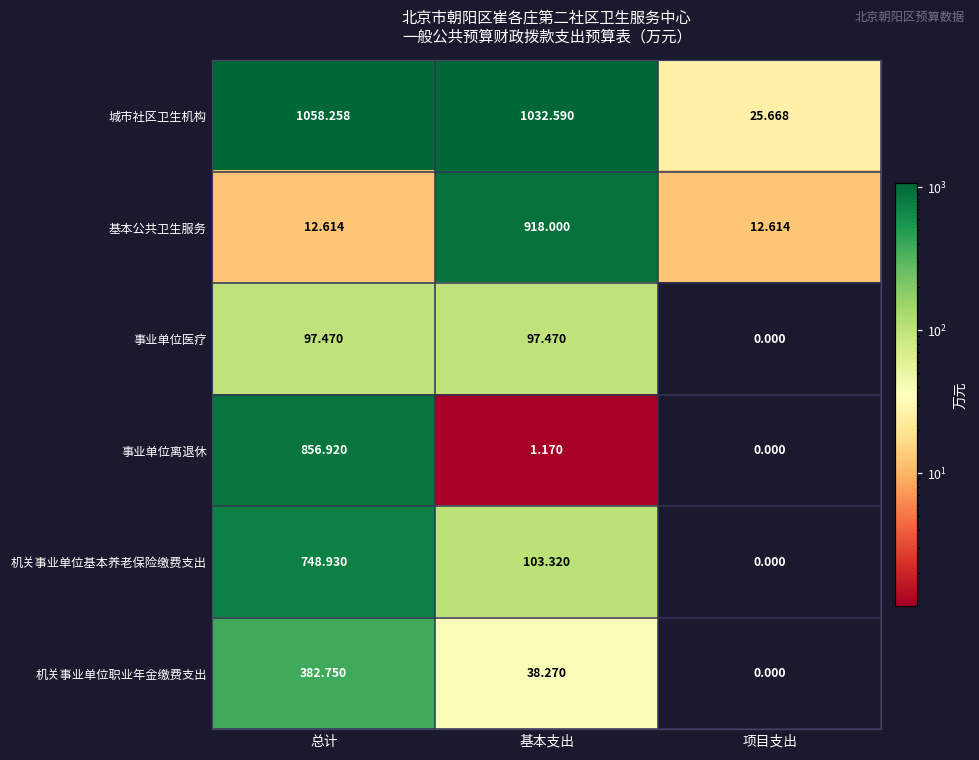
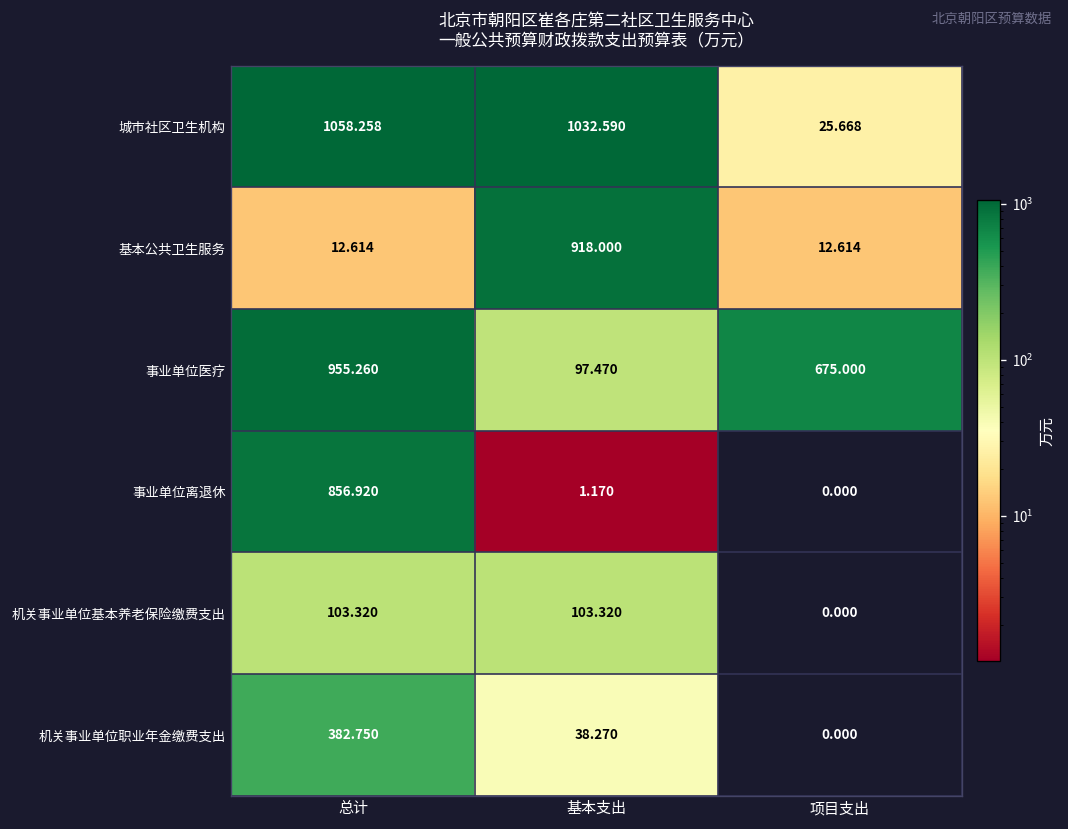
事业单位医疗, 总计: 97.470 -> 955.260
事业单位医疗, 项目支出: 0.000 -> 675.000
机关事业单位基本养老保险缴费支出, 总计: 748.930 -> 103.320
